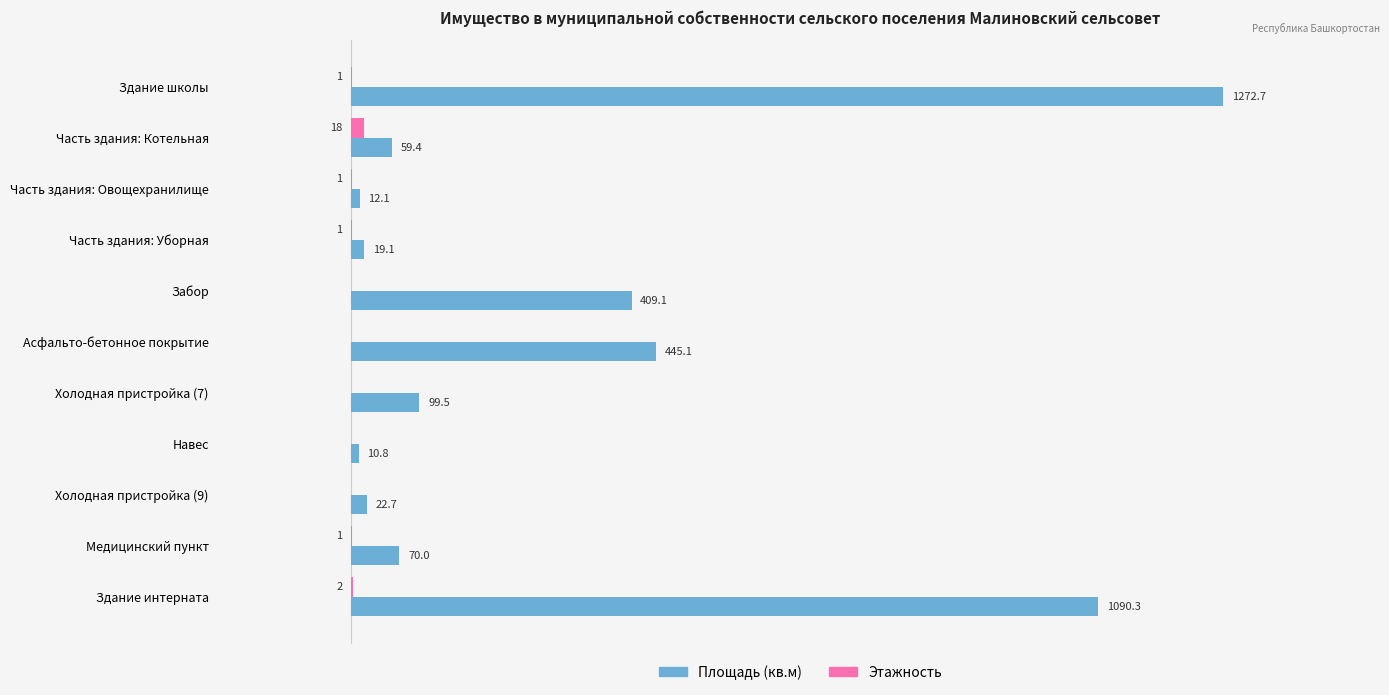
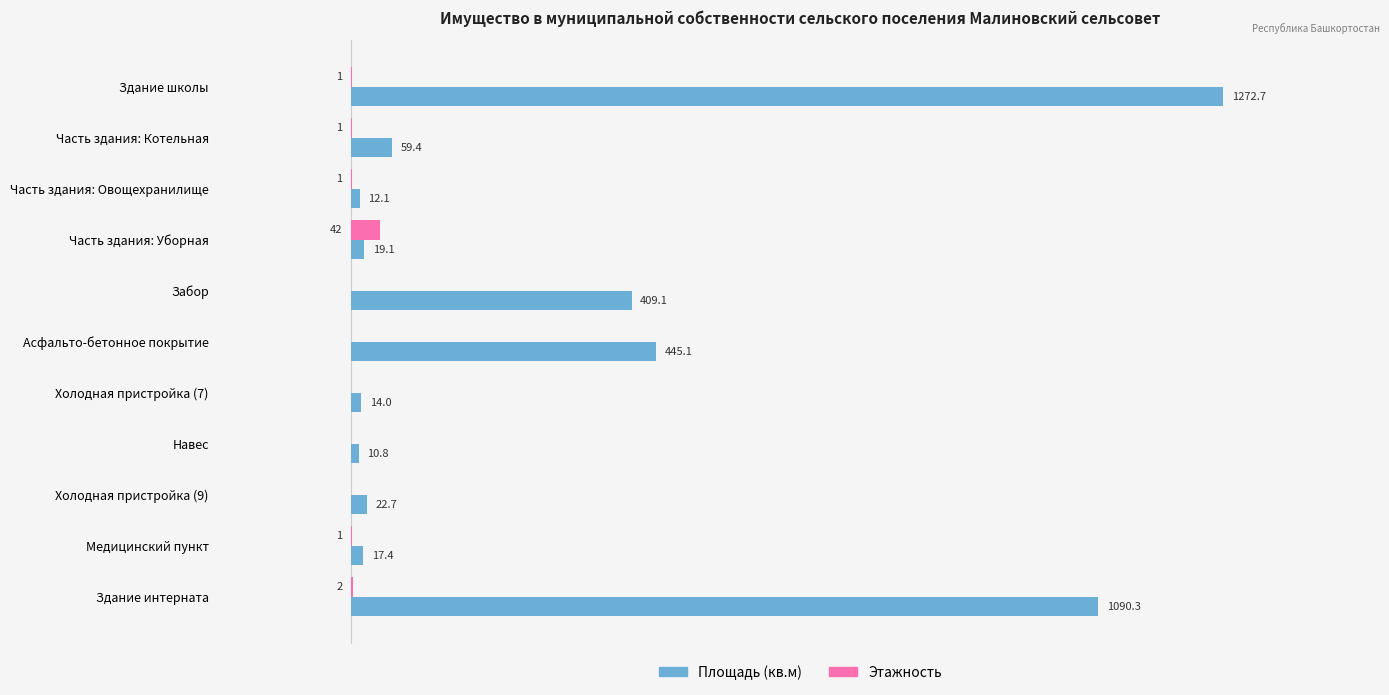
Этажность, Часть здания: Котельная: 18 -> 1
Этажность, Часть здания: Уборная: 1 -> 42
Площадь (кв.м), Холодная пристройка (7): 99.5 -> 14.0
Площадь (кв.м), Медицинский пункт: 70.0 -> 17.4
